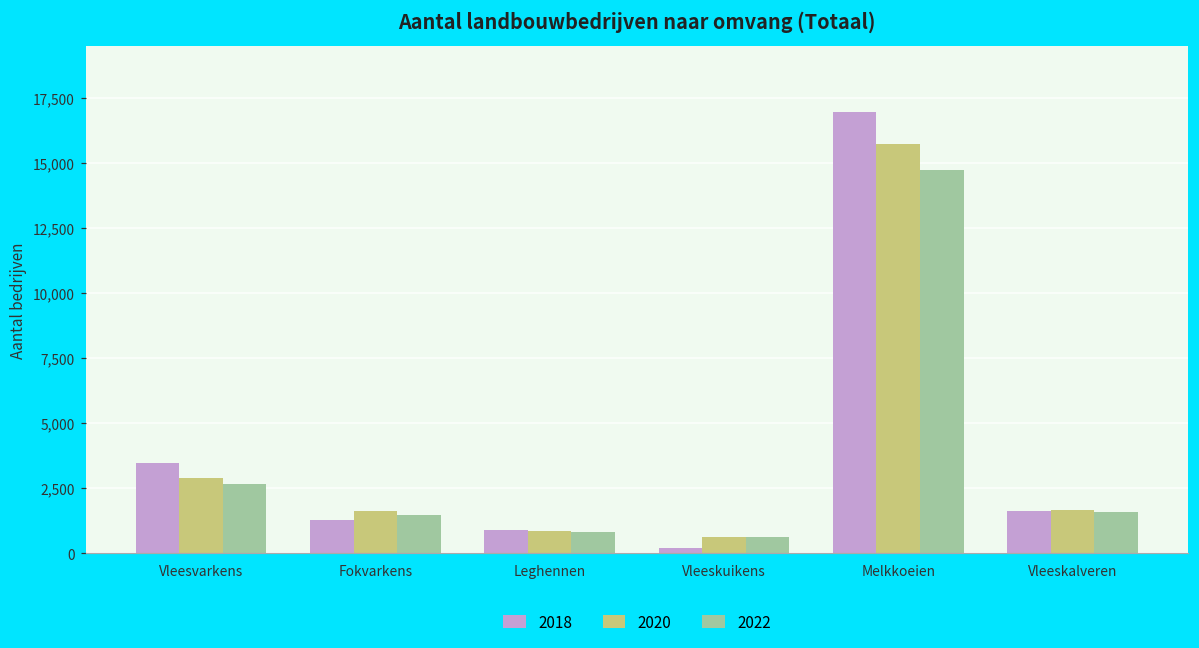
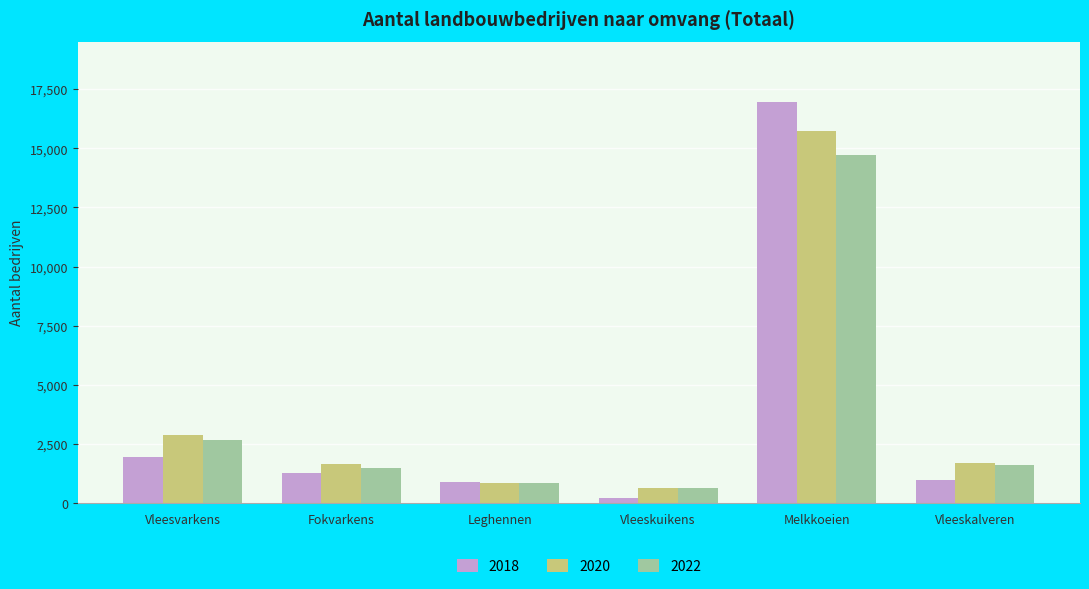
2018, Vleesvarkens: 3,500 -> 2,000
2018, Vleeskalveren: 1,600 -> 1,000
